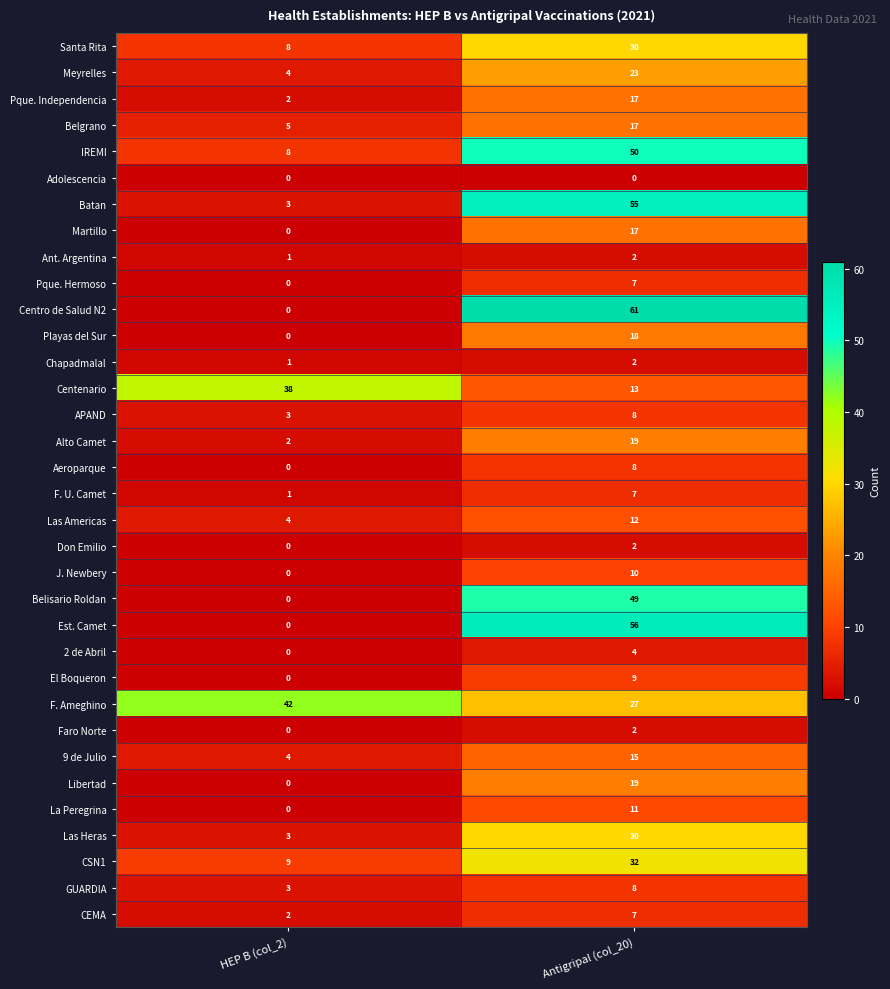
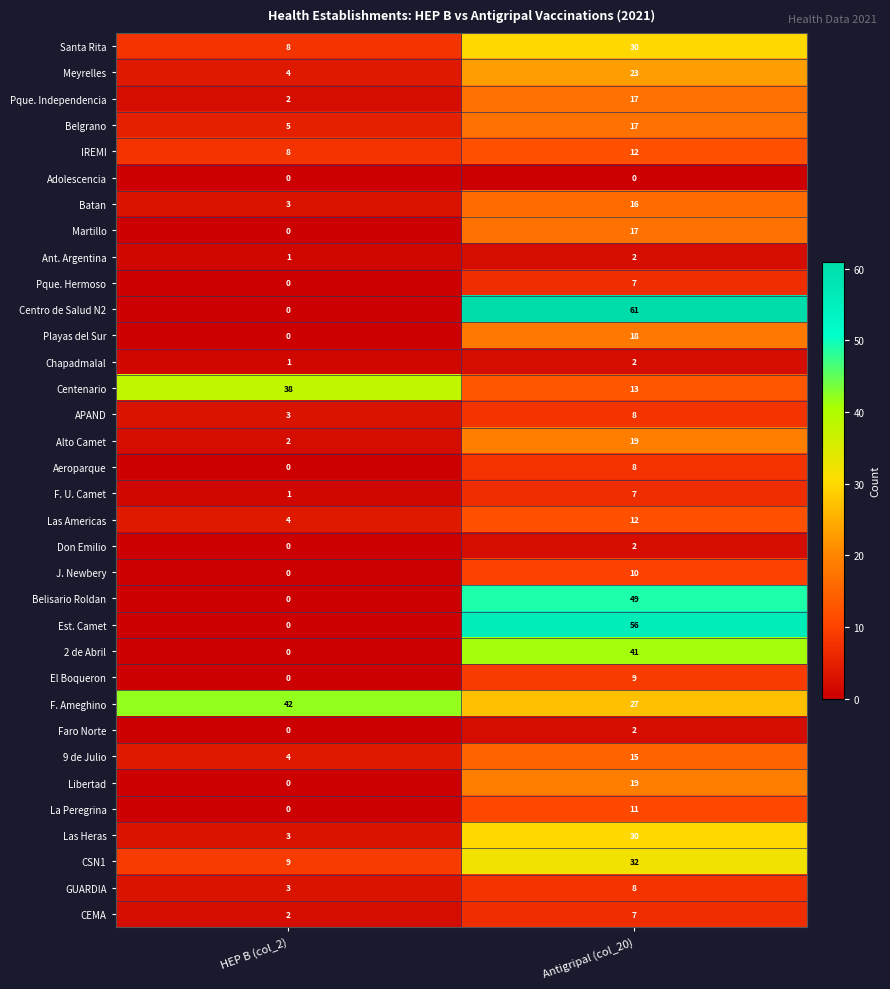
IREMI, Antigripal (col_20): 50 -> 12
Batan, Antigripal (col_20): 55 -> 16
2 de Abril, Antigripal (col_20): 4 -> 41
